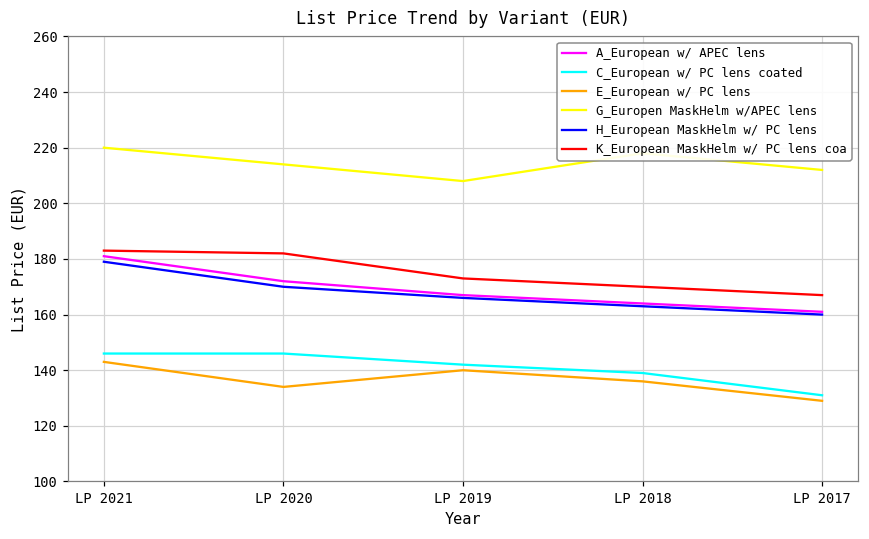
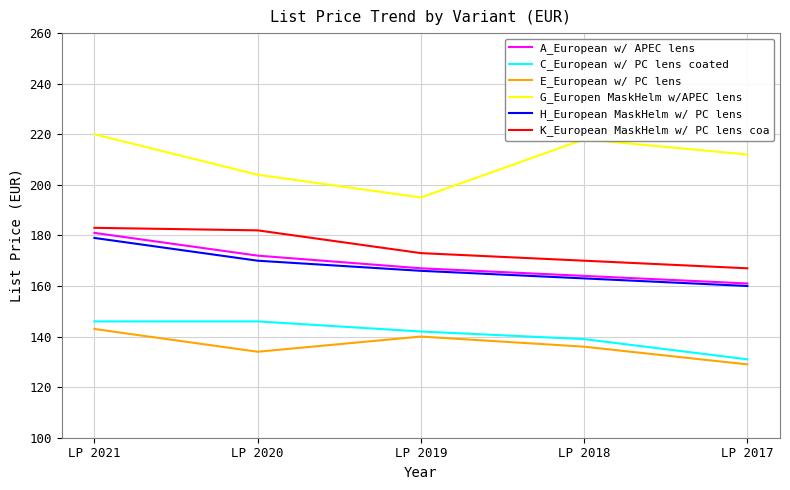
G_Europen MaskHelm w/APEC lens, LP 2020: 214 -> 204
G_Europen MaskHelm w/APEC lens, LP 2019: 208 -> 195
